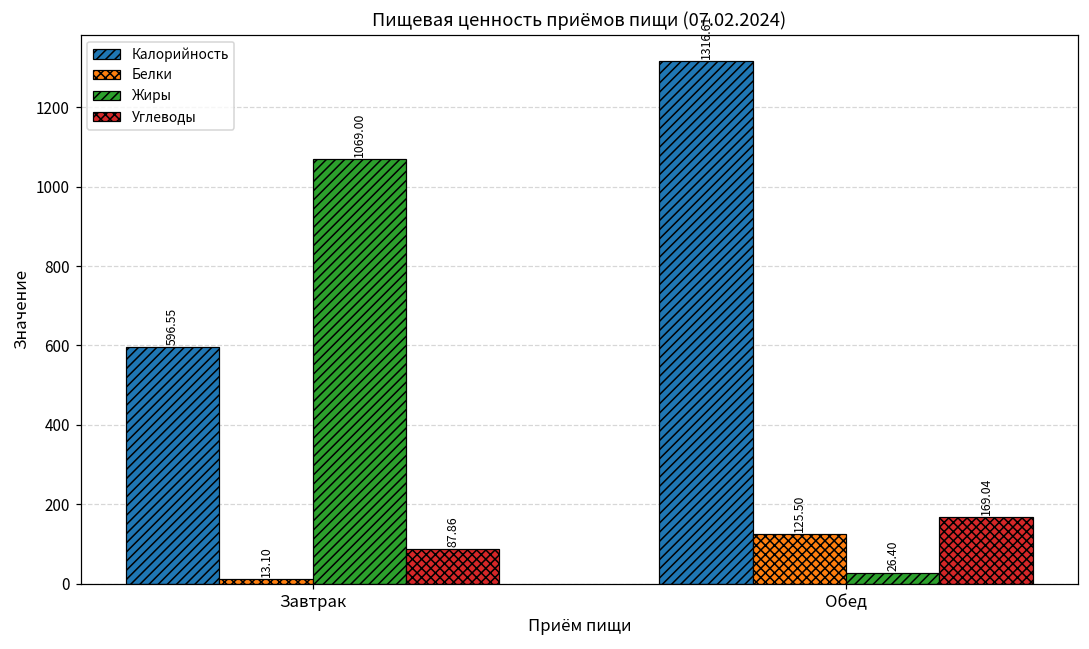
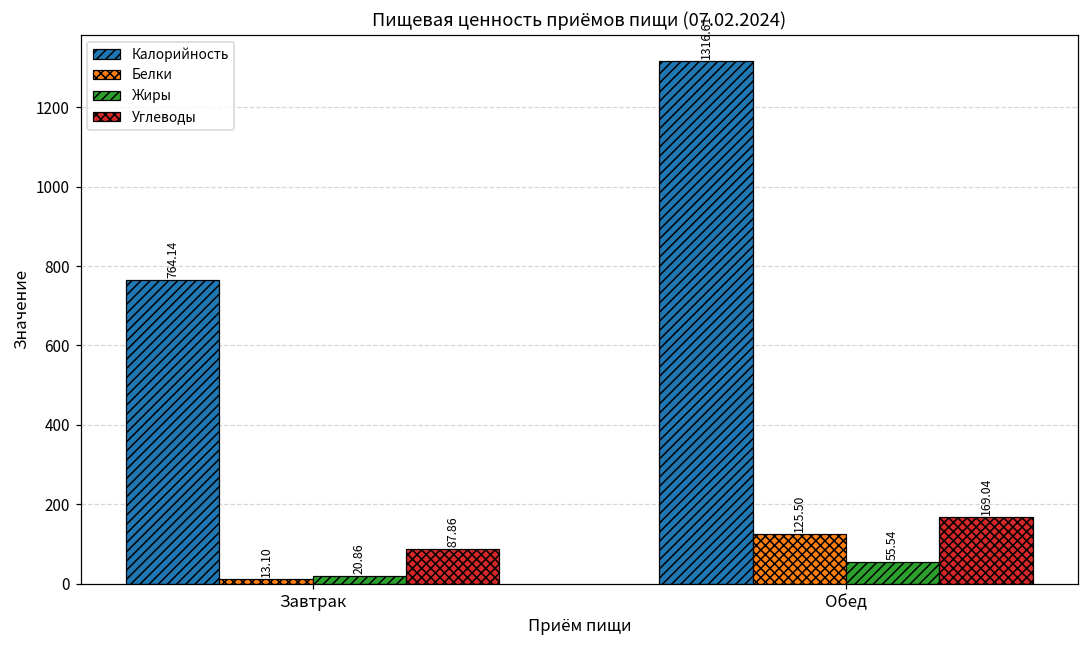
Калорийность, Завтрак: 596.55 -> 764.14
Жиры, Завтрак: 1069.00 -> 20.86
Жиры, Обед: 26.40 -> 55.54
